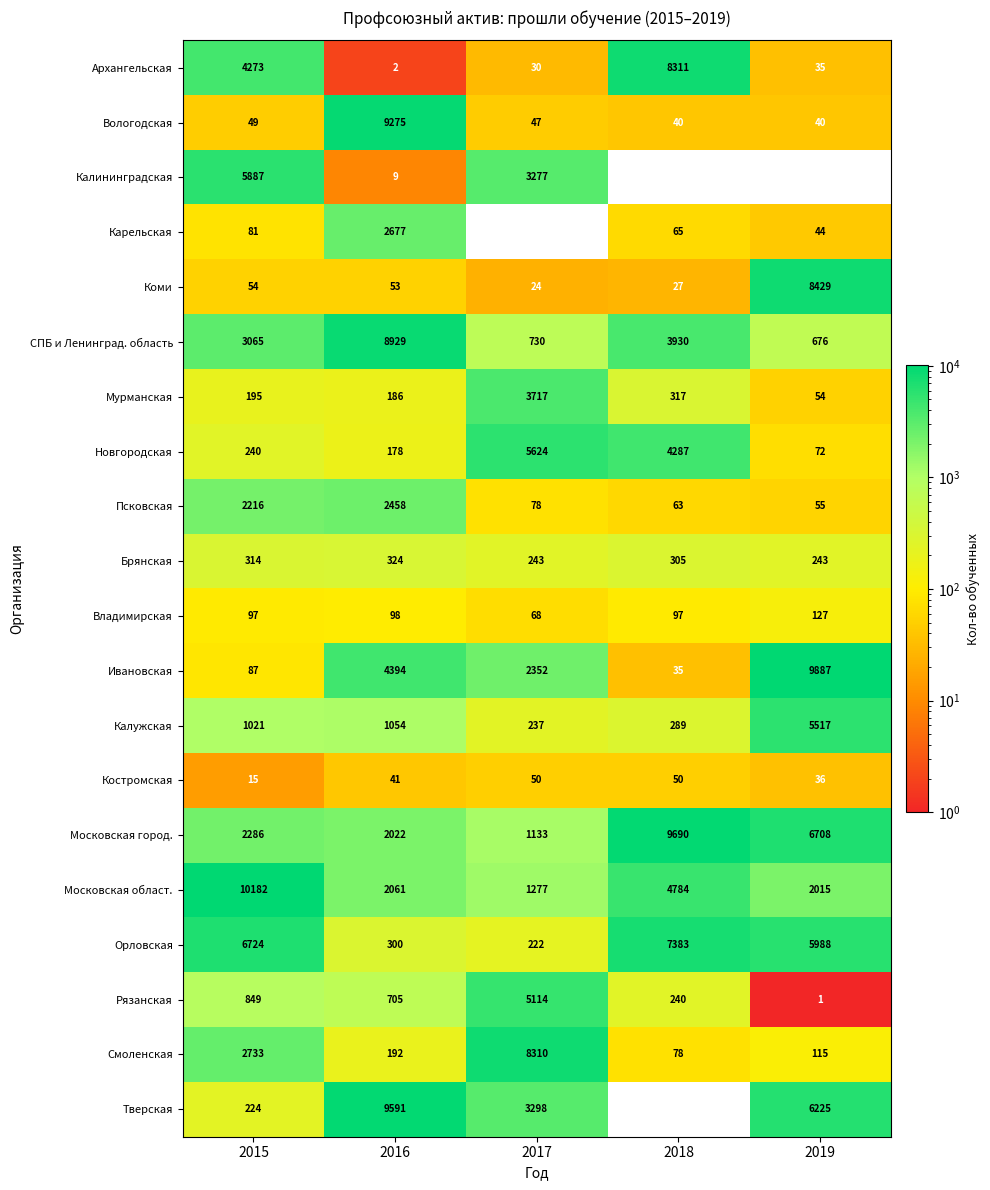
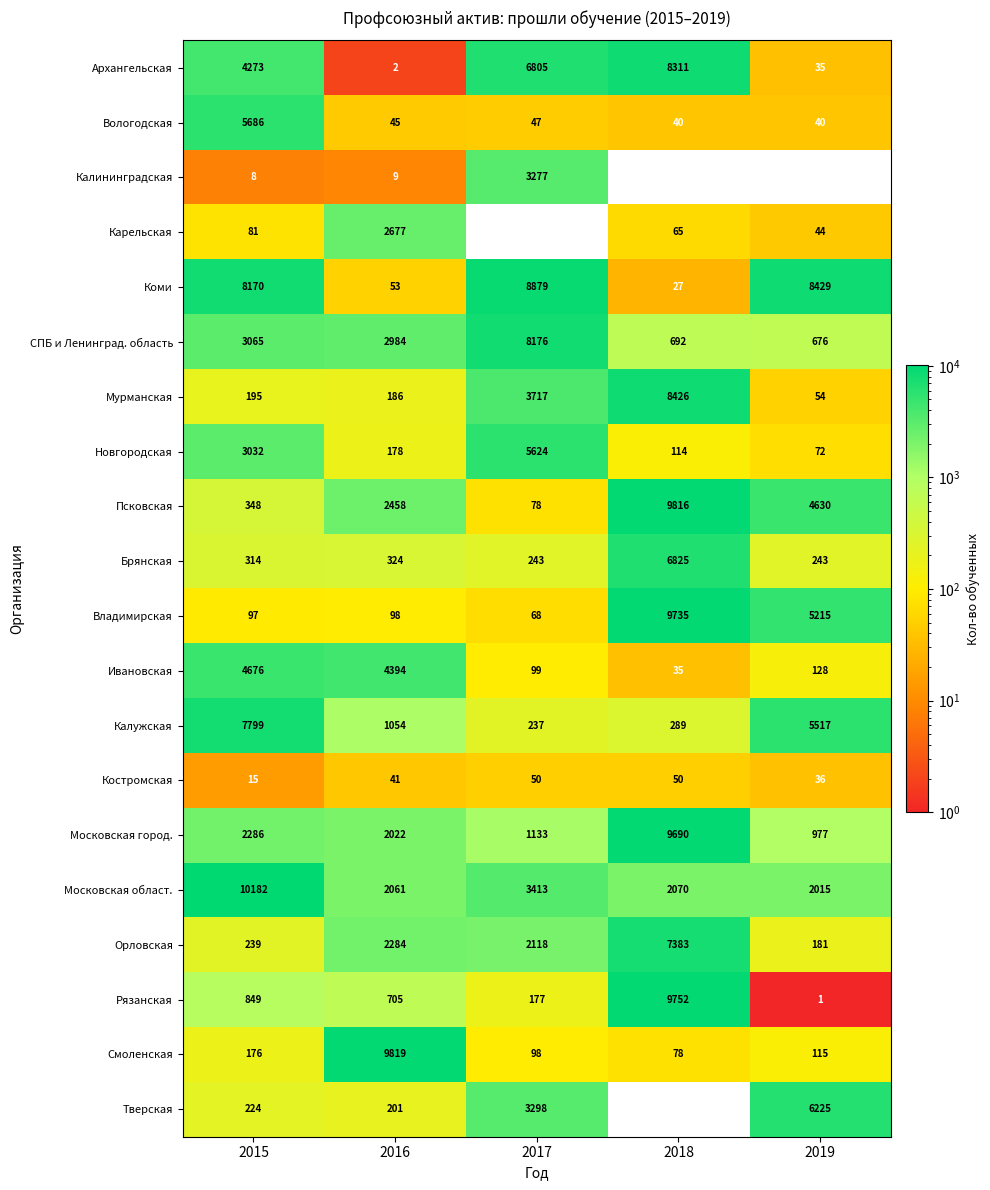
Архангельская, 2017: 30 -> 6805
Вологодская, 2015: 49 -> 5686
Вологодская, 2016: 9275 -> 45
Калининградская, 2015: 5887 -> 8
Коми, 2015: 54 -> 8170
Коми, 2017: 24 -> 8879
СПБ и Ленинград. область, 2016: 8929 -> 2984
СПБ и Ленинград. область, 2017: 730 -> 8176
СПБ и Ленинград. область, 2018: 3930 -> 692
Мурманская, 2018: 317 -> 8426
Новгородская, 2015: 240 -> 3032
Новгородская, 2018: 4287 -> 114
Псковская, 2015: 2216 -> 348
Псковская, 2018: 63 -> 9816
Псковская, 2019: 55 -> 4630
Брянская, 2018: 305 -> 6825
Владимирская, 2018: 97 -> 9735
Владимирская, 2019: 127 -> 5215
Ивановская, 2015: 87 -> 4676
Ивановская, 2017: 2352 -> 99
Ивановская, 2019: 9887 -> 128
Калужская, 2015: 1021 -> 7799
Московская город., 2019: 6708 -> 977
Московская област., 2017: 1277 -> 3413
Московская област., 2018: 4784 -> 2070
Орловская, 2015: 6724 -> 239
Орловская, 2016: 300 -> 2284
Орловская, 2017: 222 -> 2118
Орловская, 2019: 5988 -> 181
Рязанская, 2017: 5114 -> 177
Рязанская, 2018: 240 -> 9752
Смоленская, 2015: 2733 -> 176
Смоленская, 2016: 192 -> 9819
Смоленская, 2017: 8310 -> 98
Тверская, 2016: 9591 -> 201
